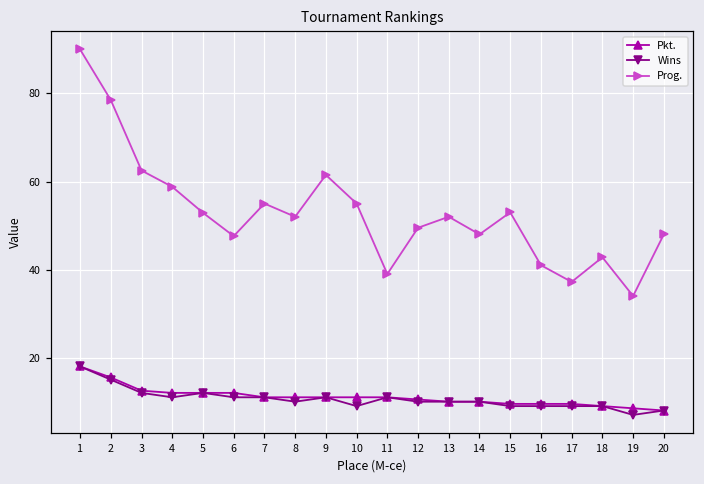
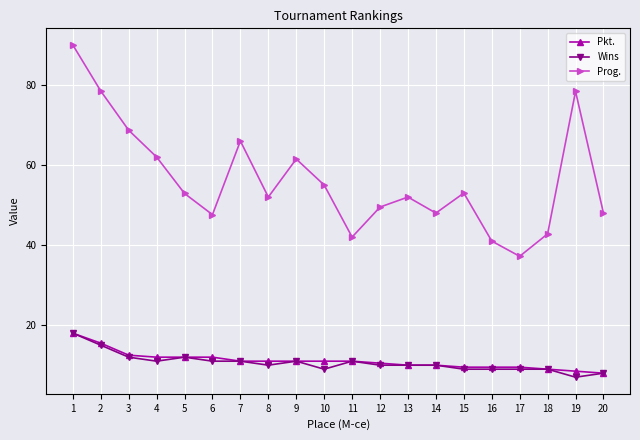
Prog., 3: 63 -> 69
Prog., 4: 59 -> 62
Prog., 7: 55 -> 66
Prog., 11: 39 -> 42
Prog., 19: 34 -> 78
